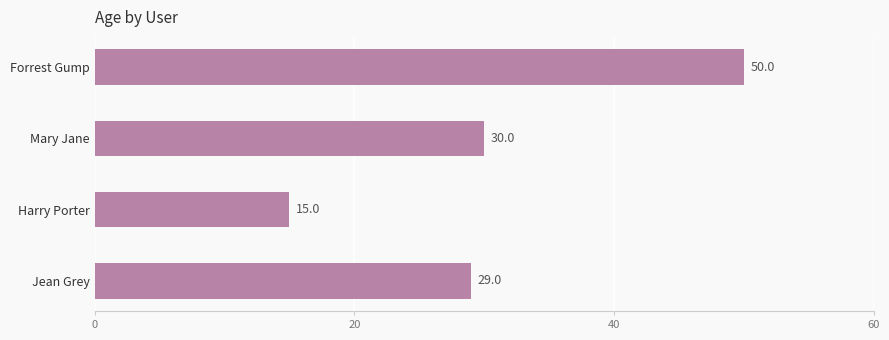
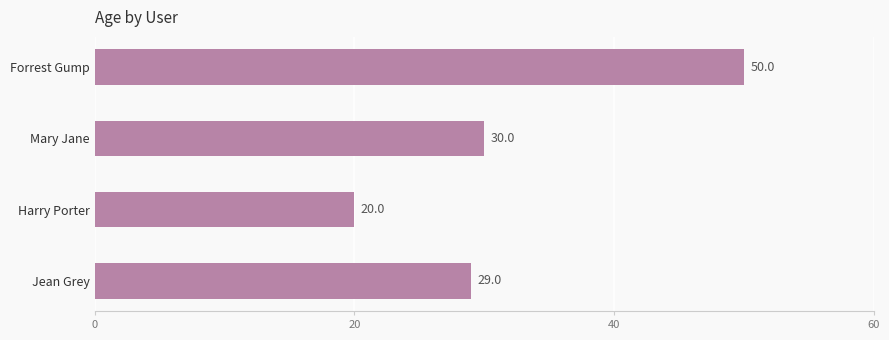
Harry Porter: 15.0 -> 20.0
